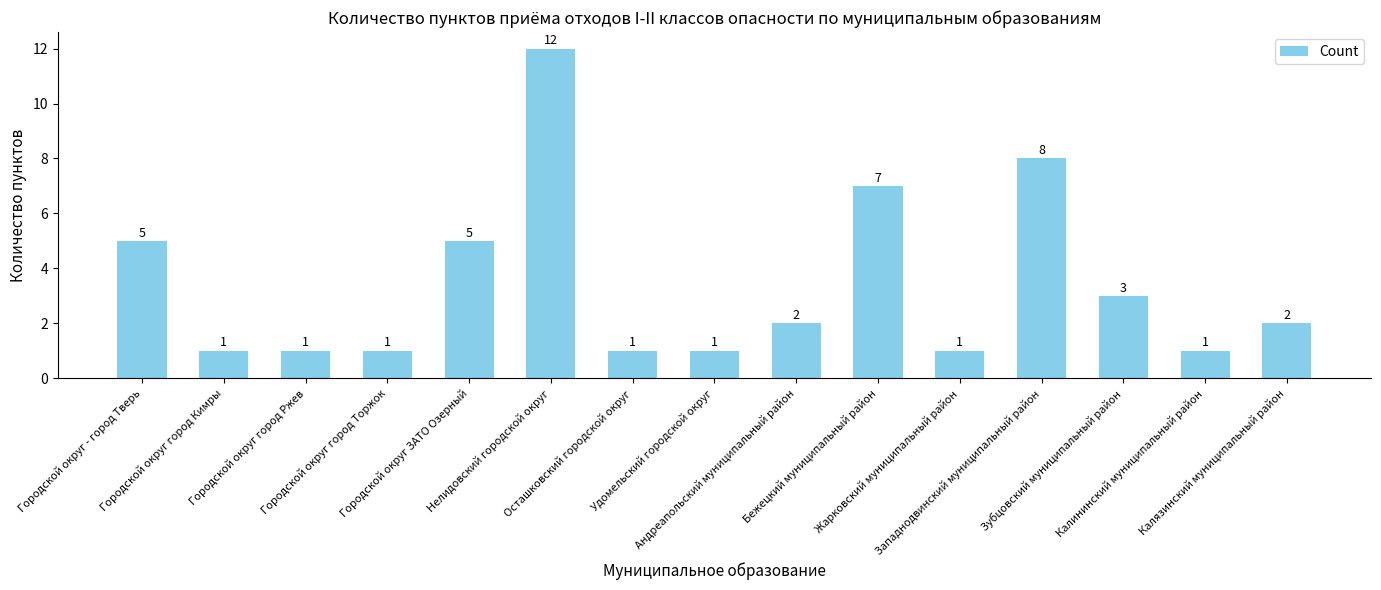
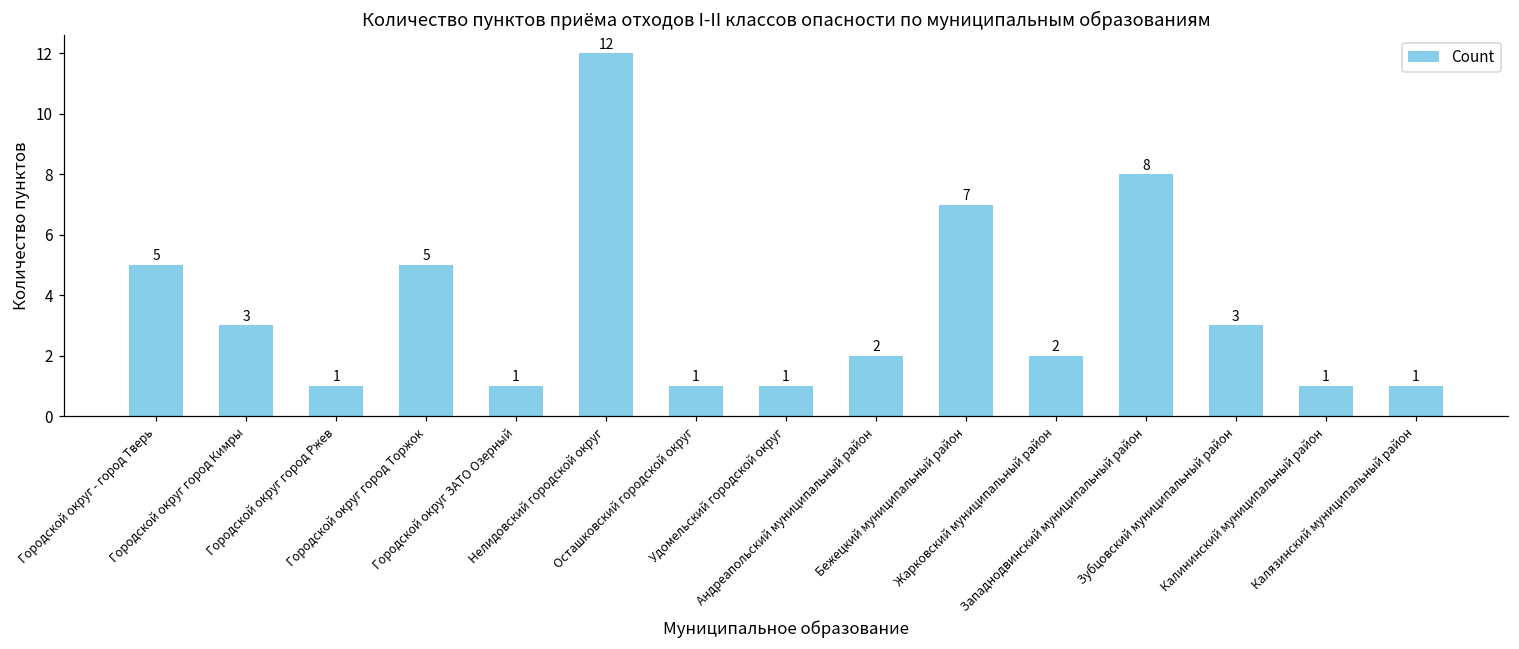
Городской округ город Кимры: 1 -> 3
Городской округ город Торжок: 1 -> 5
Городской округ ЗАТО Озерный: 5 -> 1
Жарковский муниципальный район: 1 -> 2
Калязинский муниципальный район: 2 -> 1
